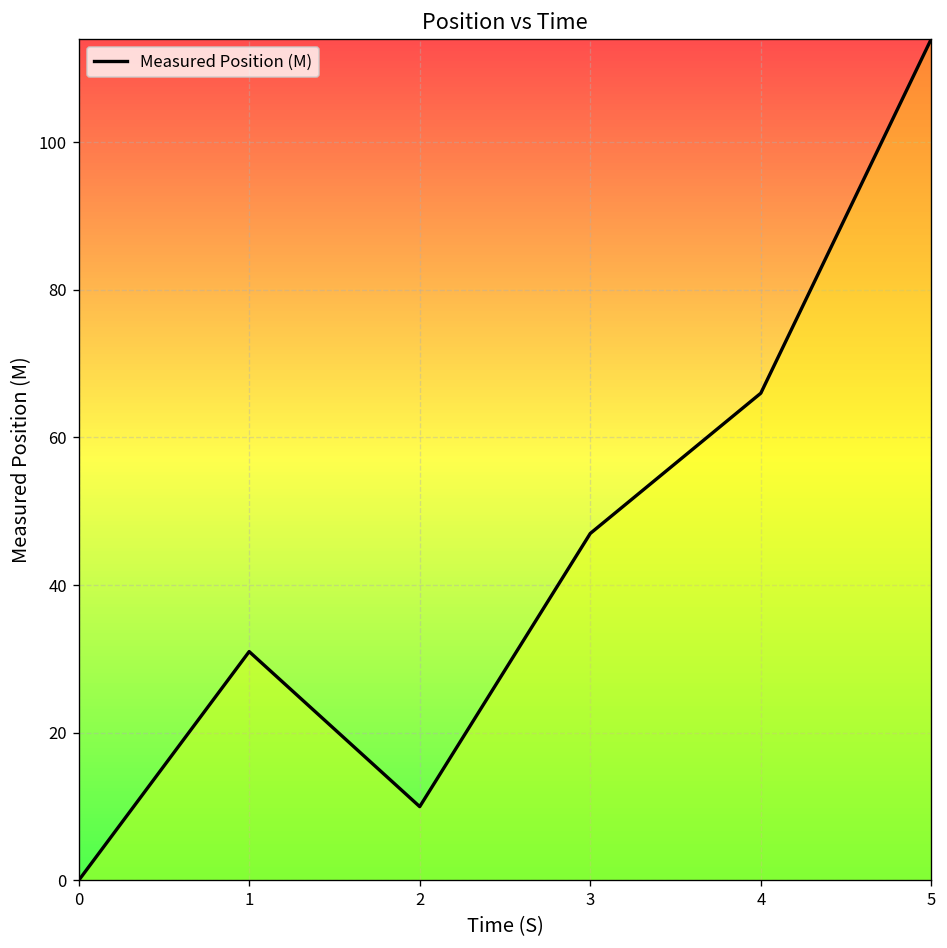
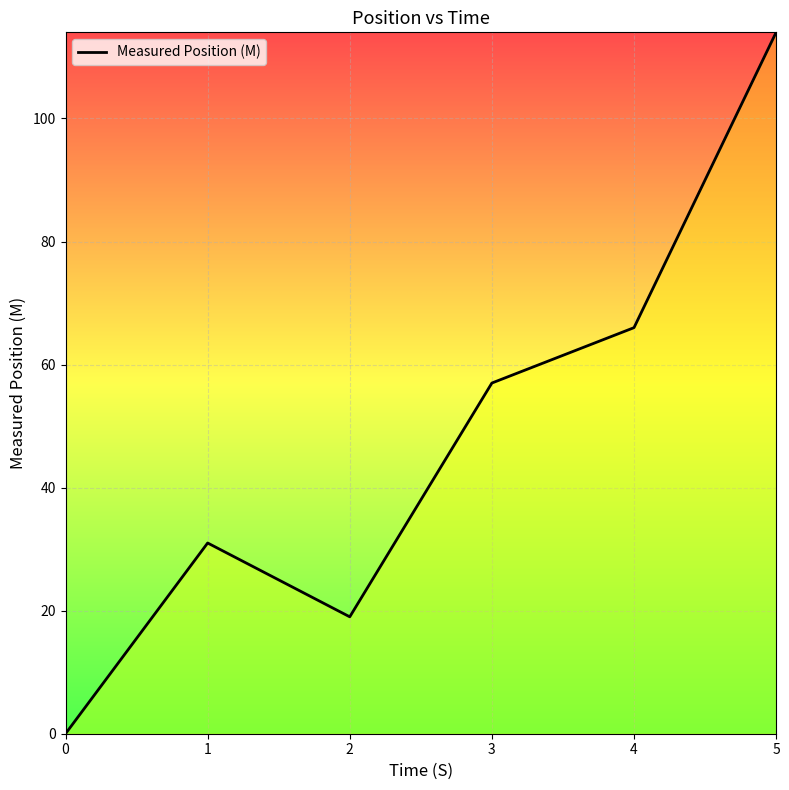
2: 10 -> 19
3: 47 -> 57
